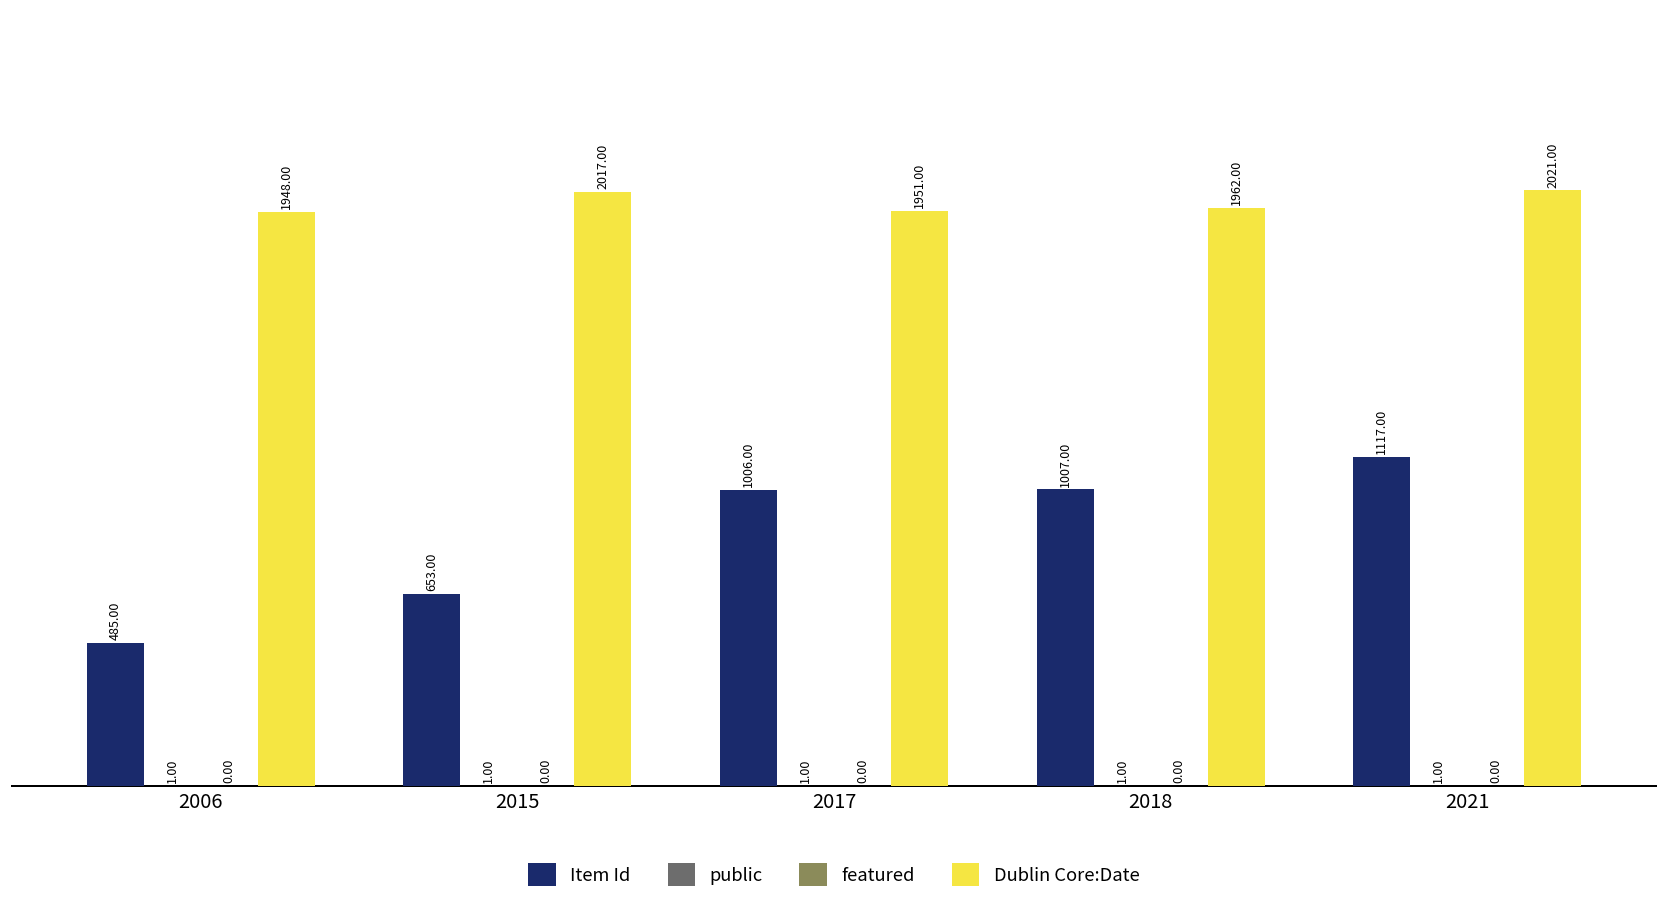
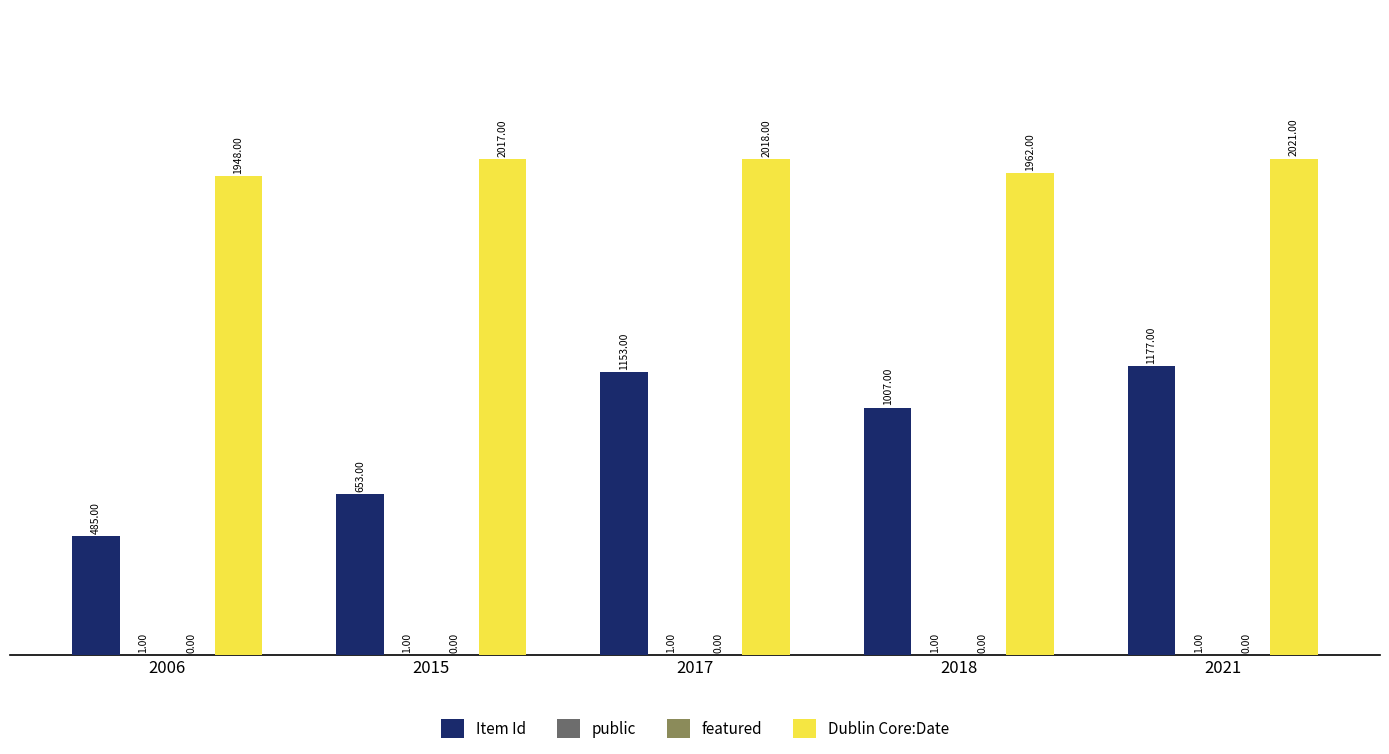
Item Id, 2017: 1006.00 -> 1153.00
Dublin Core:Date, 2017: 1951.00 -> 2018.00
Item Id, 2021: 1117.00 -> 1177.00
